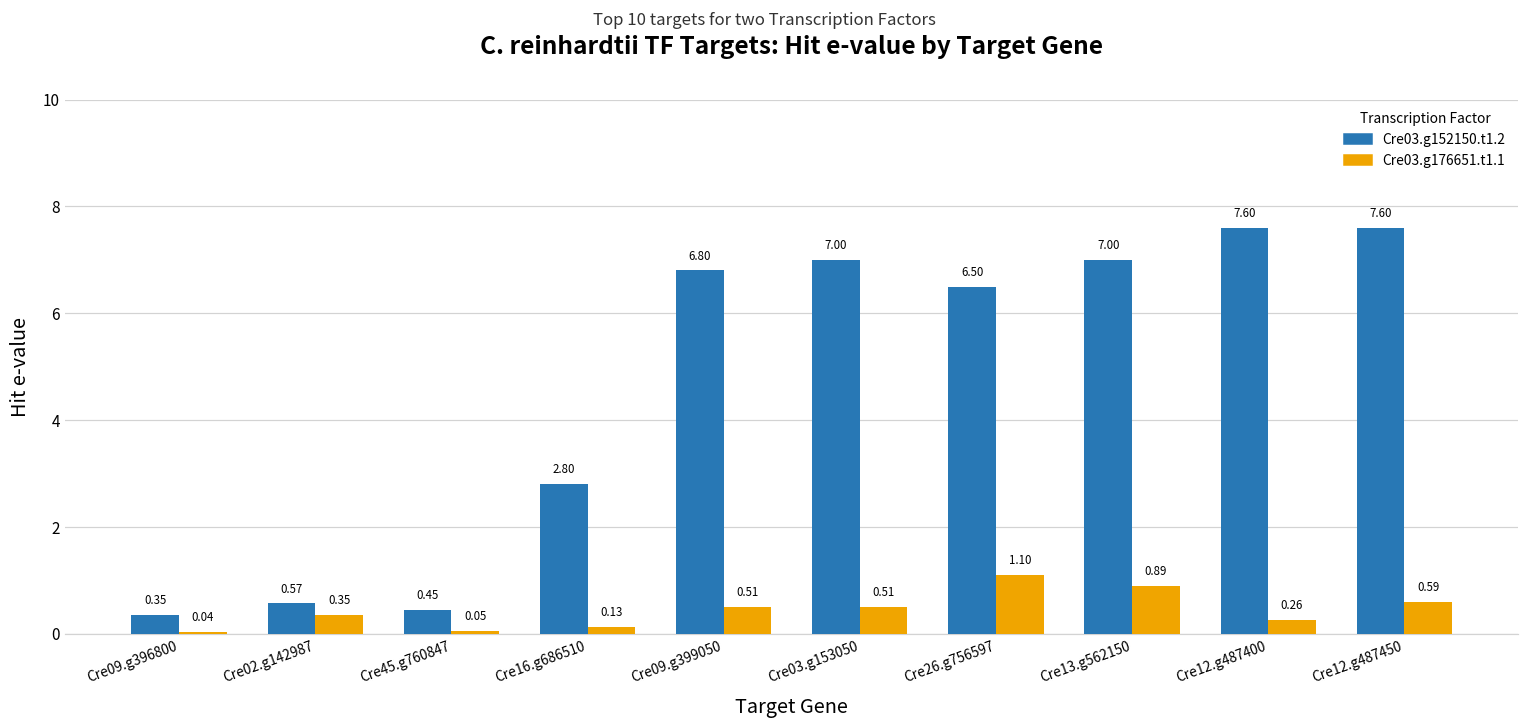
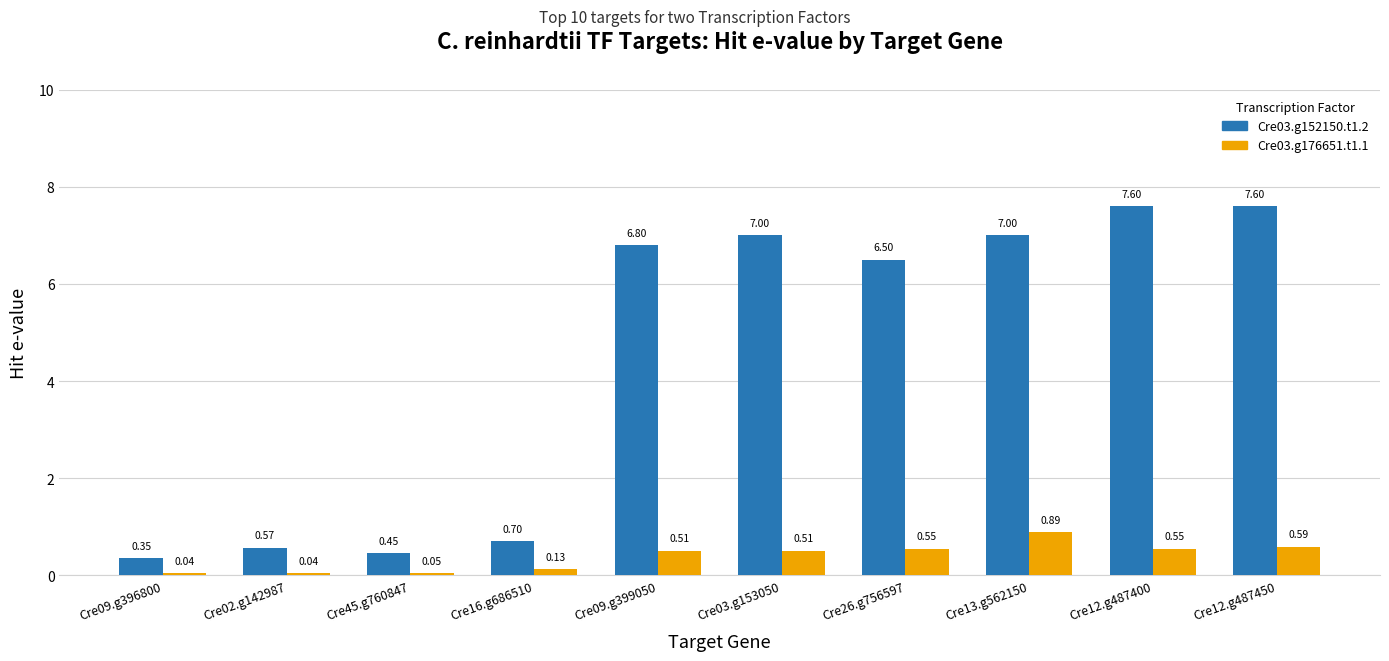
Cre03.g176651.t1.1, Cre02.g142987: 0.35 -> 0.04
Cre03.g152150.t1.2, Cre16.g686510: 2.80 -> 0.70
Cre03.g176651.t1.1, Cre26.g756597: 1.10 -> 0.55
Cre03.g176651.t1.1, Cre12.g487400: 0.26 -> 0.55
